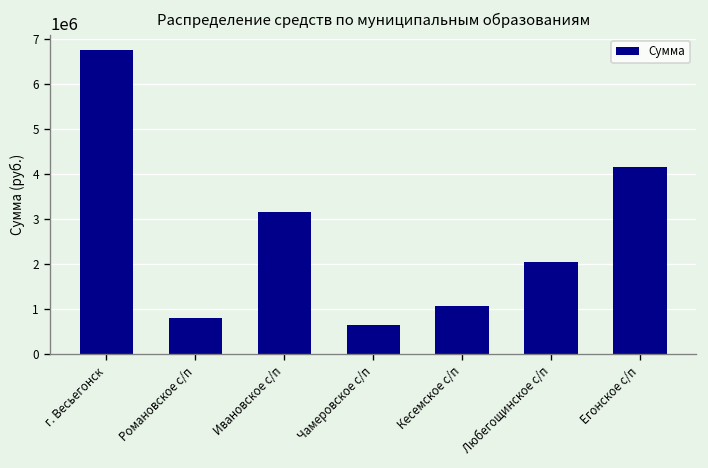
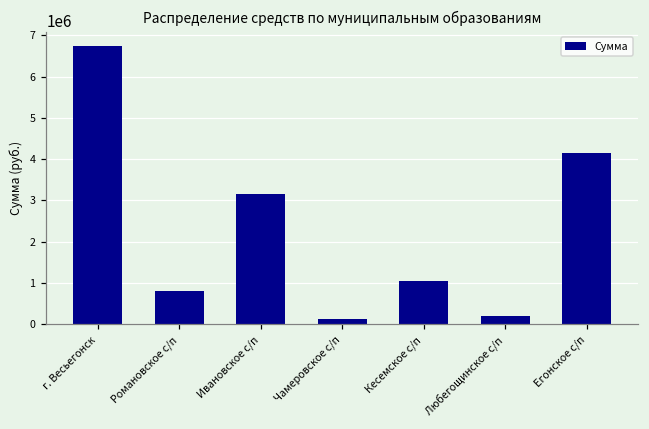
Чамеровское с/п: 600000 -> 100000
Любегощинское с/п: 2000000 -> 200000
